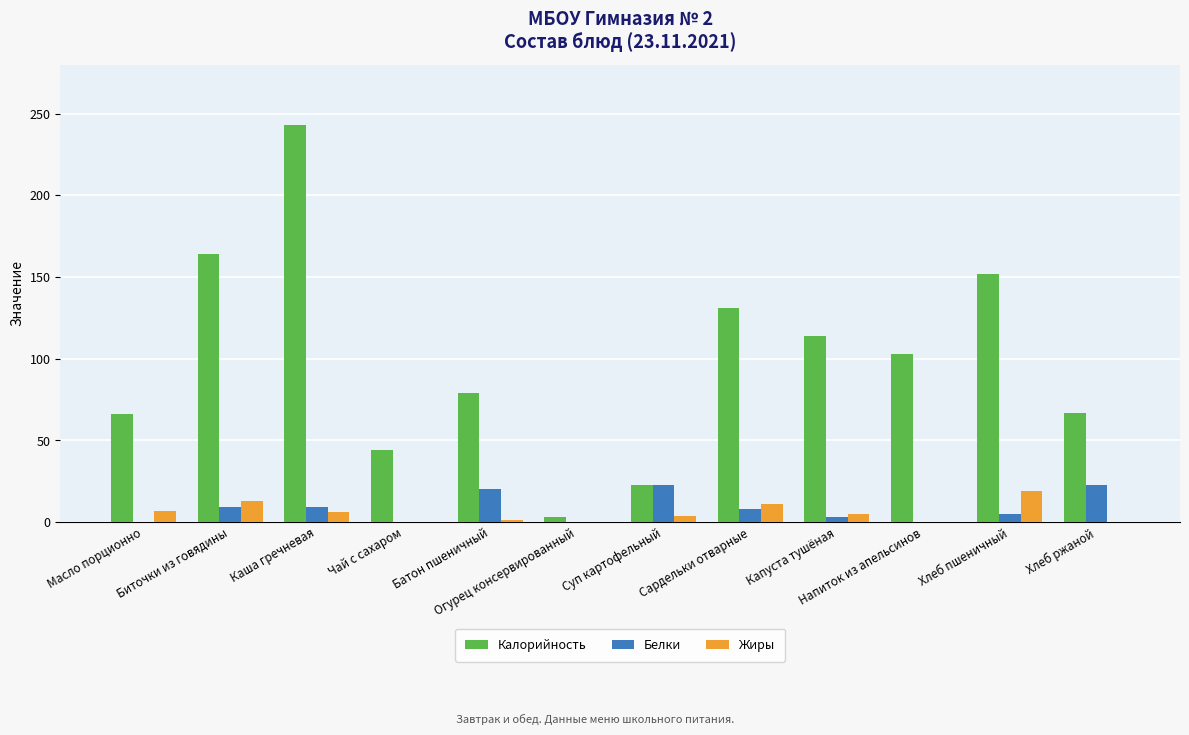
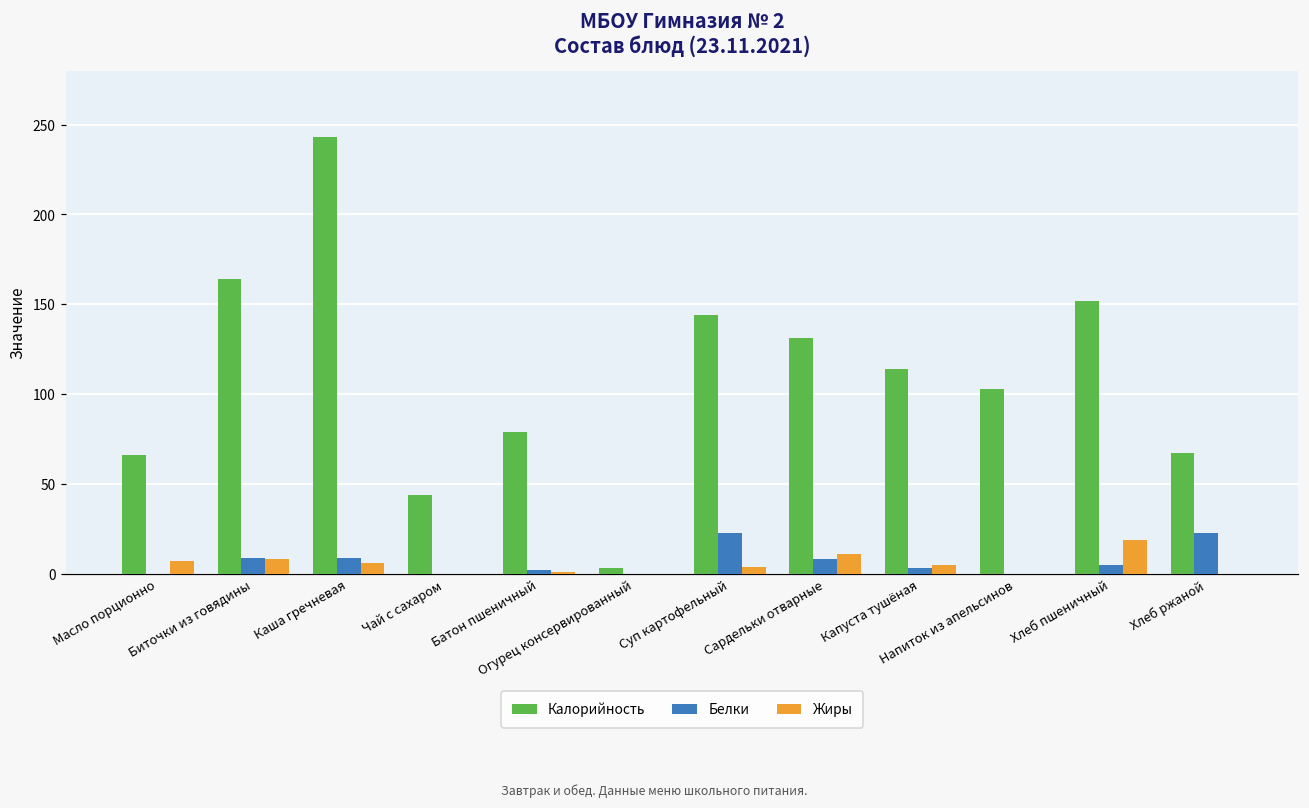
Жиры, Биточки из говядины: 13 -> 8
Белки, Батон пшеничный: 20 -> 2
Калорийность, Суп картофельный: 23 -> 144
